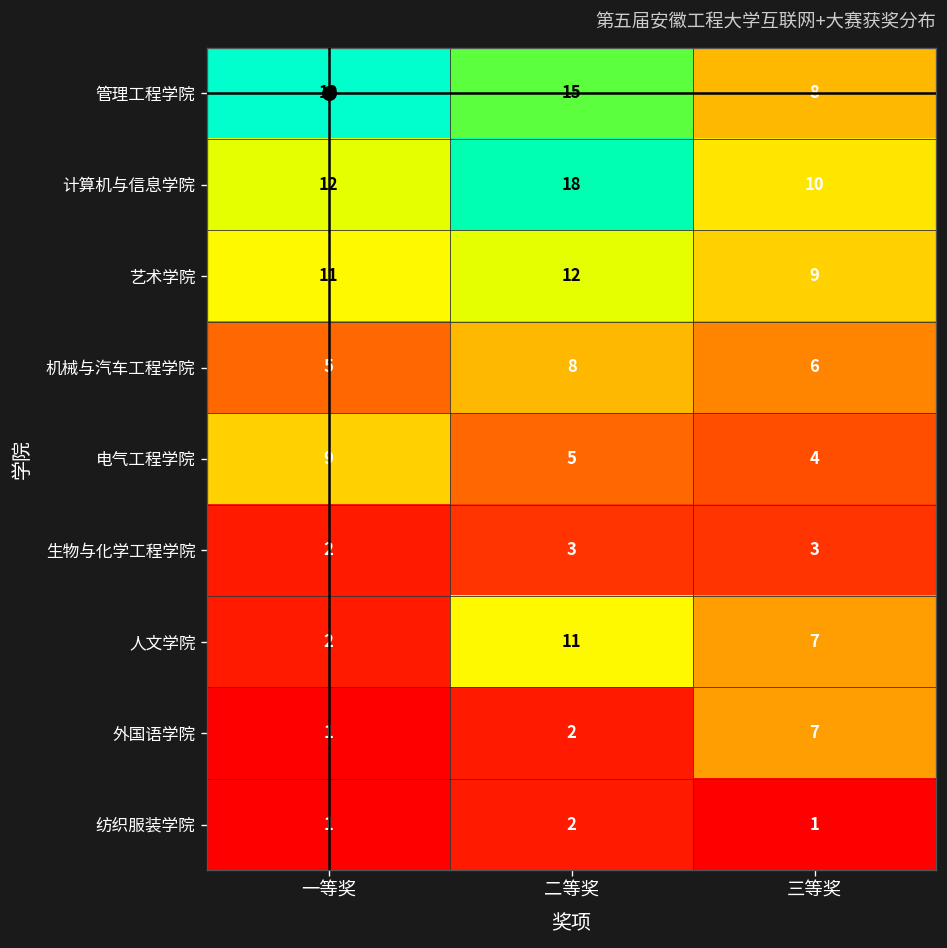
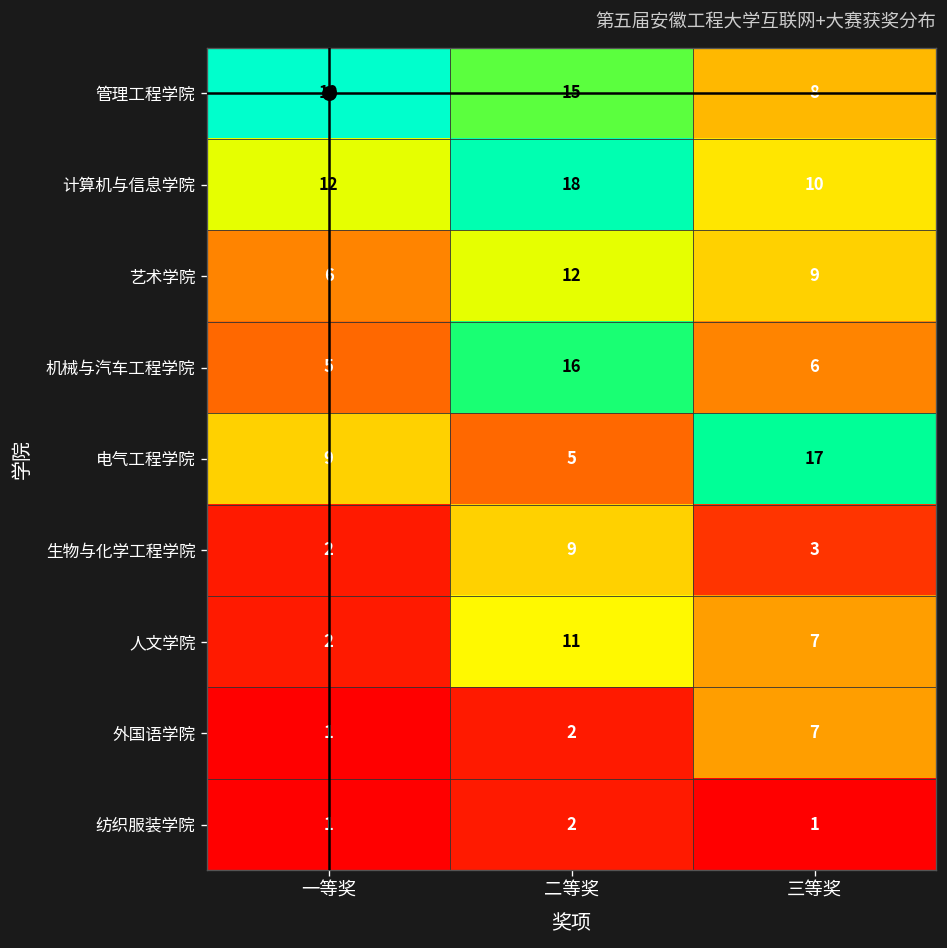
艺术学院, 一等奖: 11 -> 6
机械与汽车工程学院, 二等奖: 8 -> 16
电气工程学院, 三等奖: 4 -> 17
生物与化学工程学院, 二等奖: 3 -> 9
